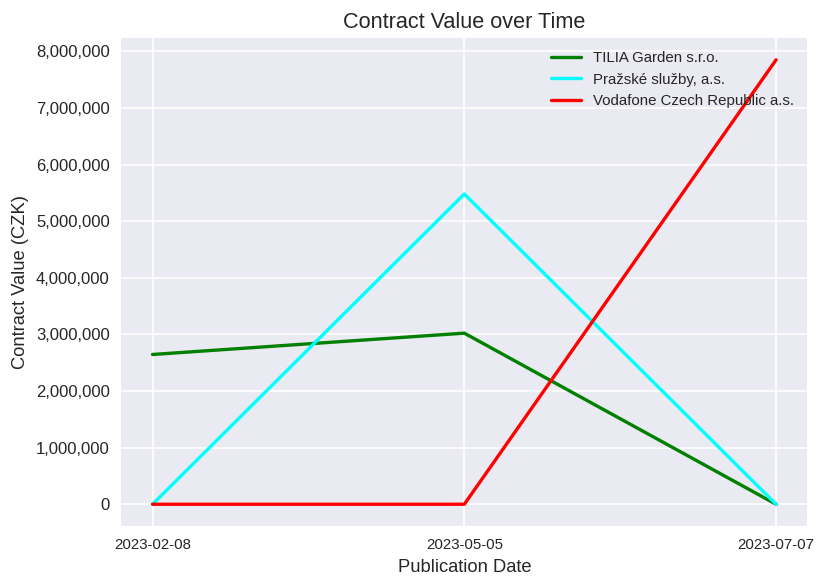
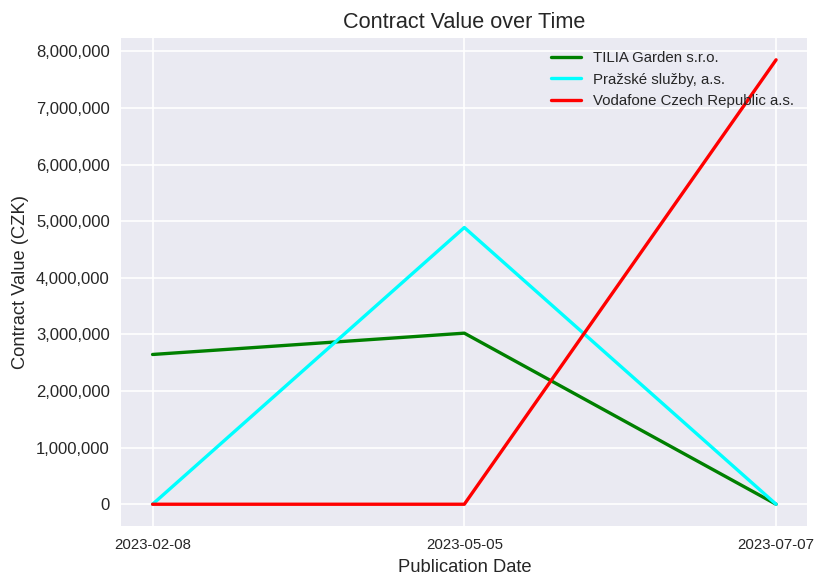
Pražské služby, a.s., 2023-05-05: 5,500,000 -> 4,900,000
